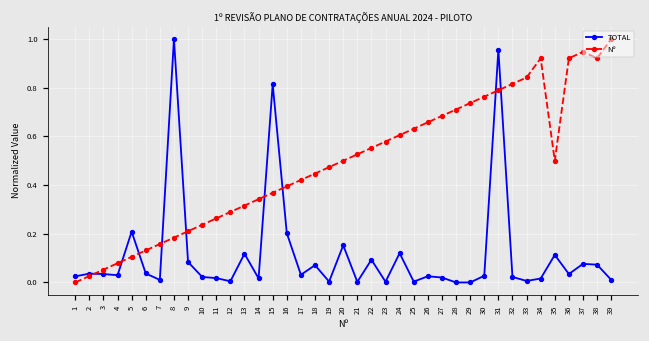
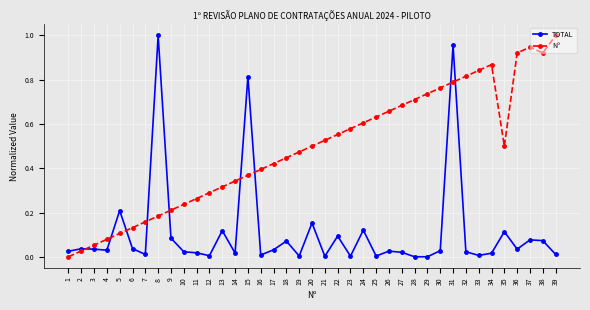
TOTAL, 16: 0.20 -> 0.01
Nº, 34: 0.92 -> 0.87
